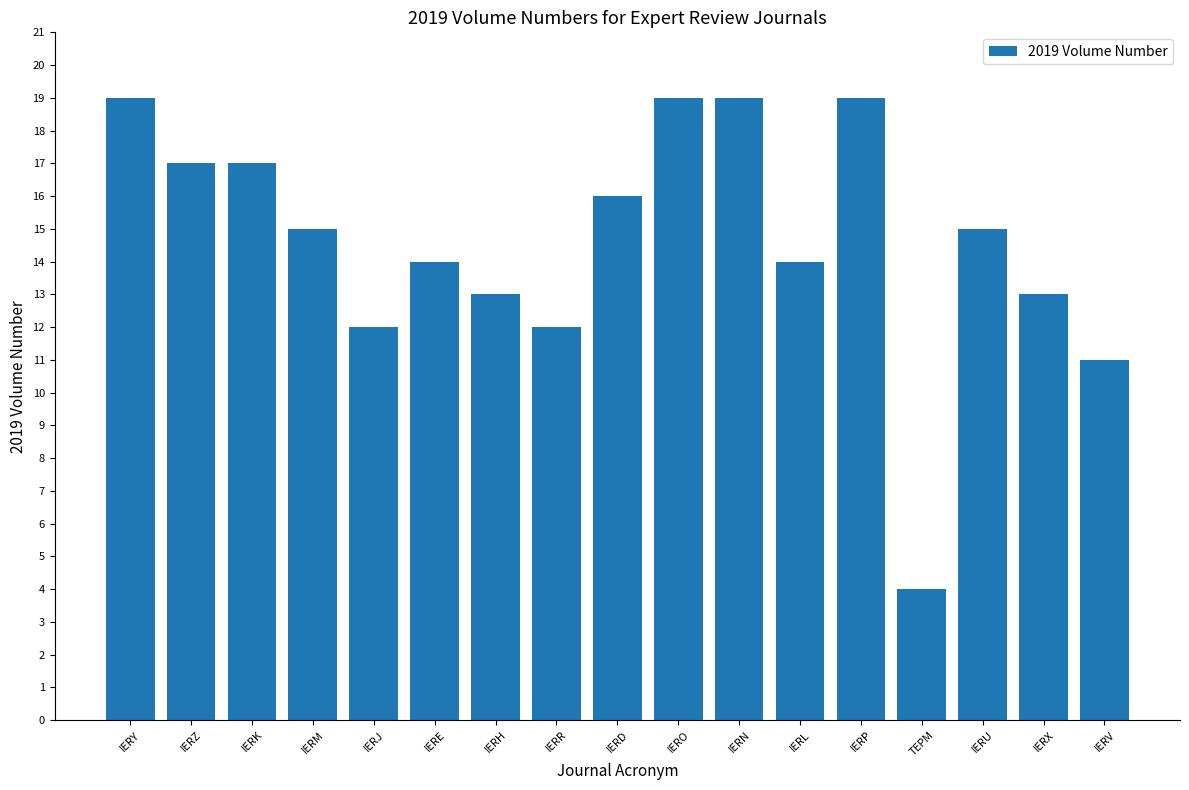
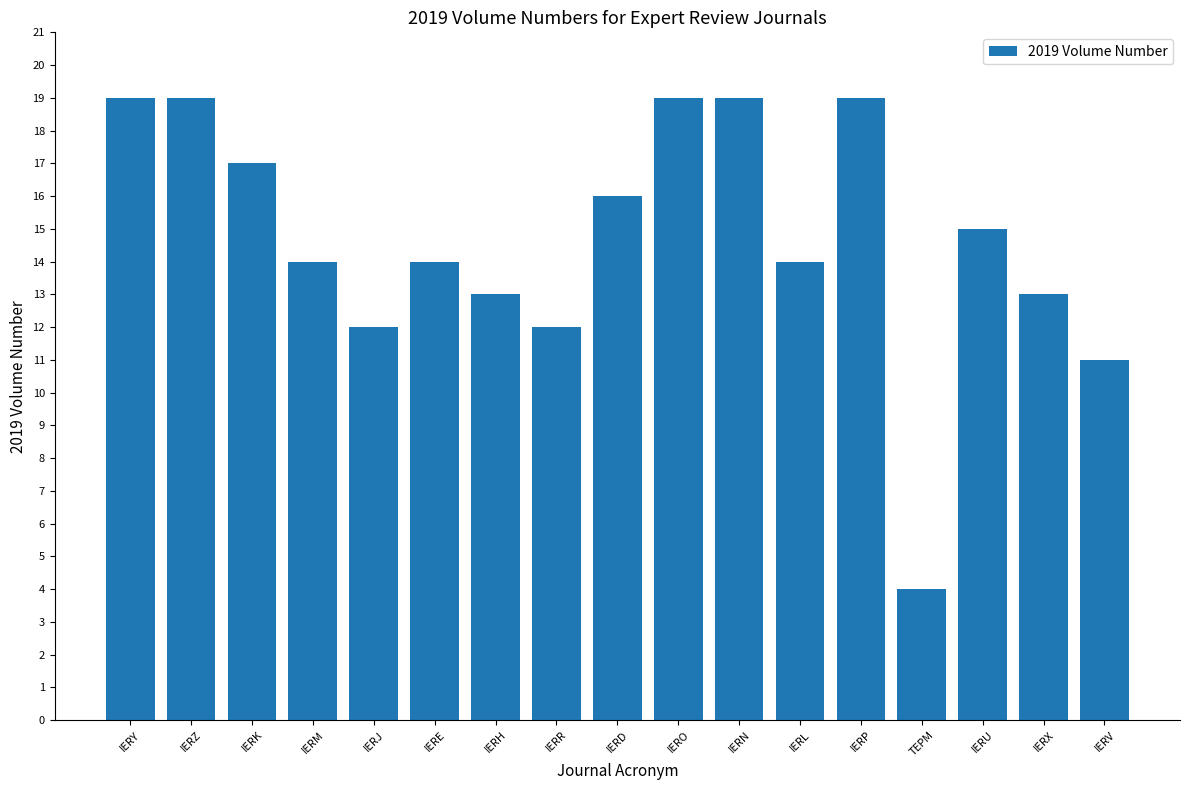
IERZ: 17 -> 19
IERM: 15 -> 14
